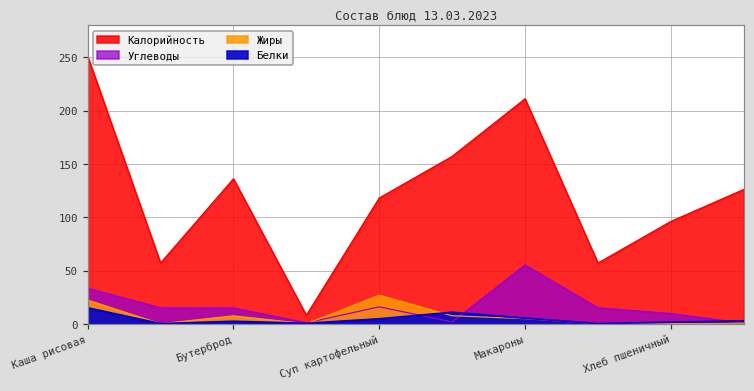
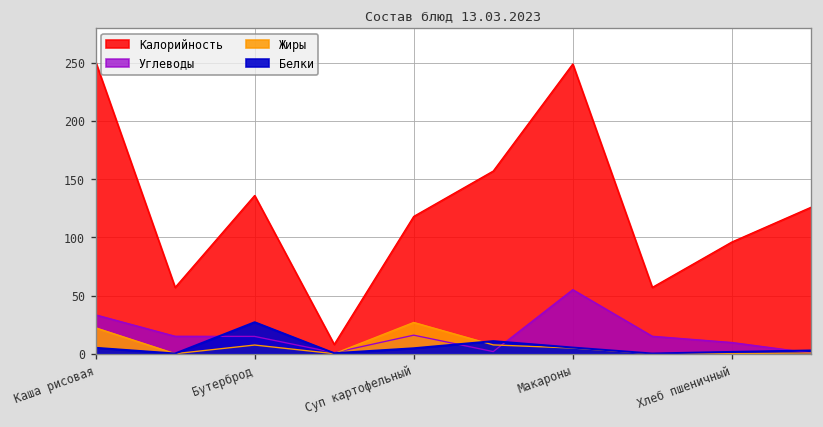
Белки, Каша рисовая: 20 -> 10
Белки, Бутерброд: 0 -> 30
Калорийность, Макароны: 210 -> 250
